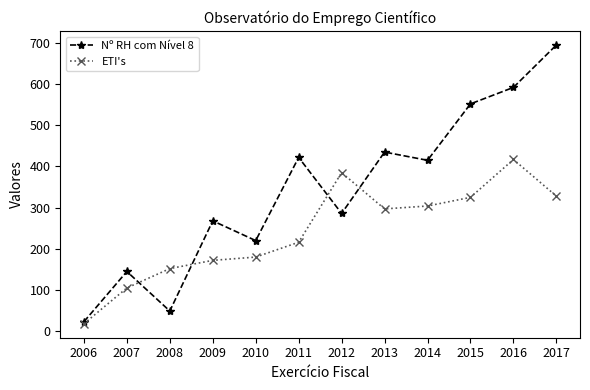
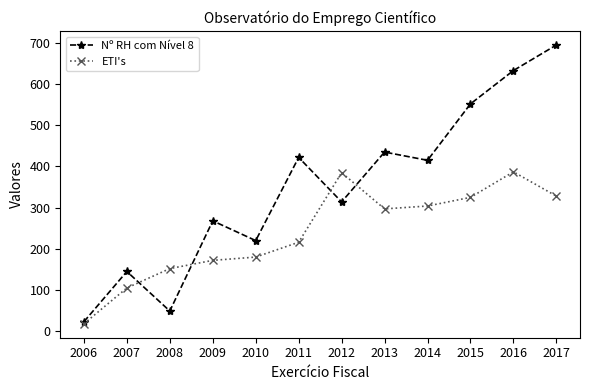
Nº RH com Nível 8, 2012: 290 -> 310
Nº RH com Nível 8, 2016: 590 -> 630
ETI's, 2016: 420 -> 390
